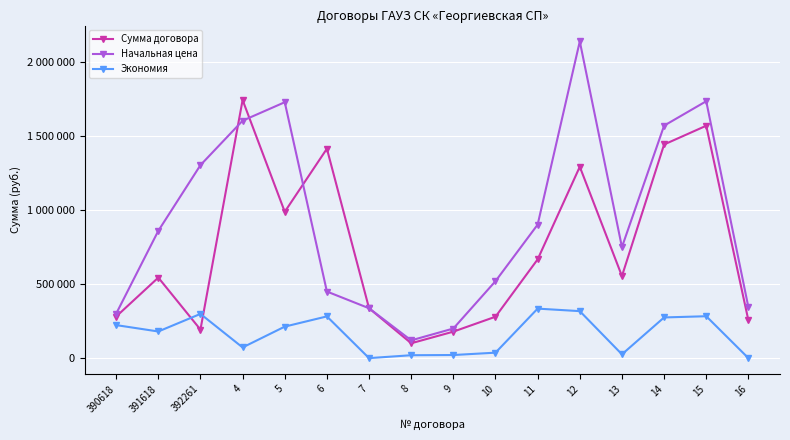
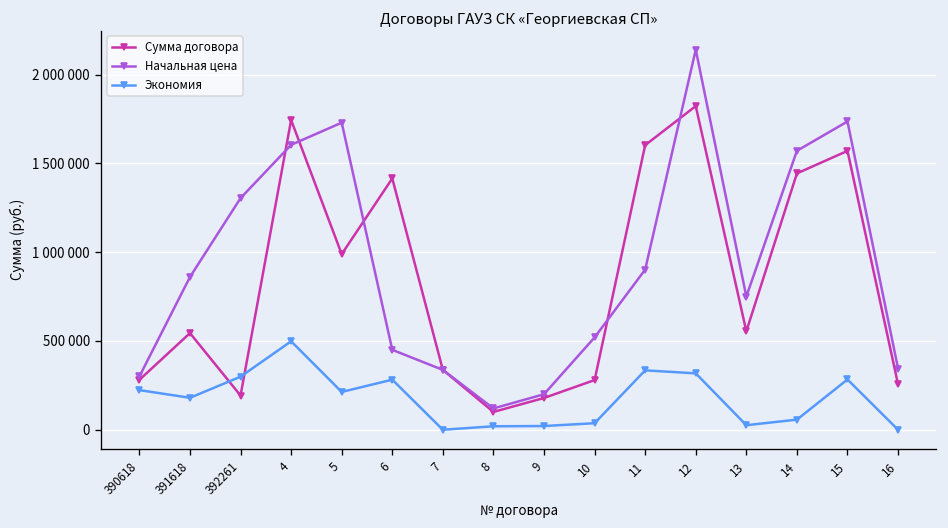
Экономия, 4: 70000 -> 500000
Сумма договора, 11: 670000 -> 1600000
Сумма договора, 12: 1290000 -> 1820000
Экономия, 14: 270000 -> 60000
